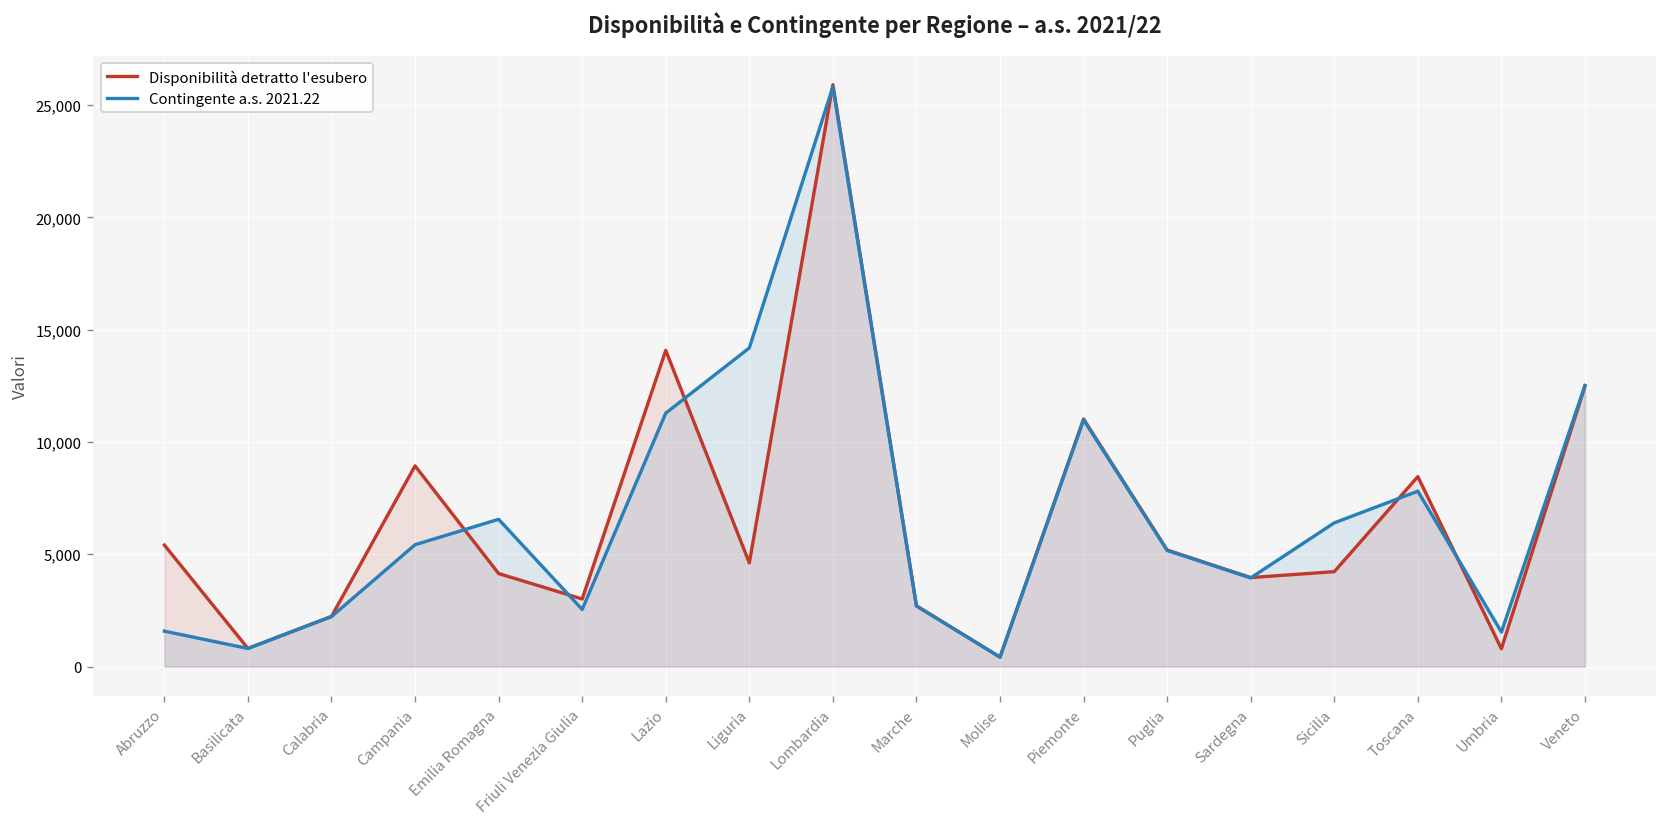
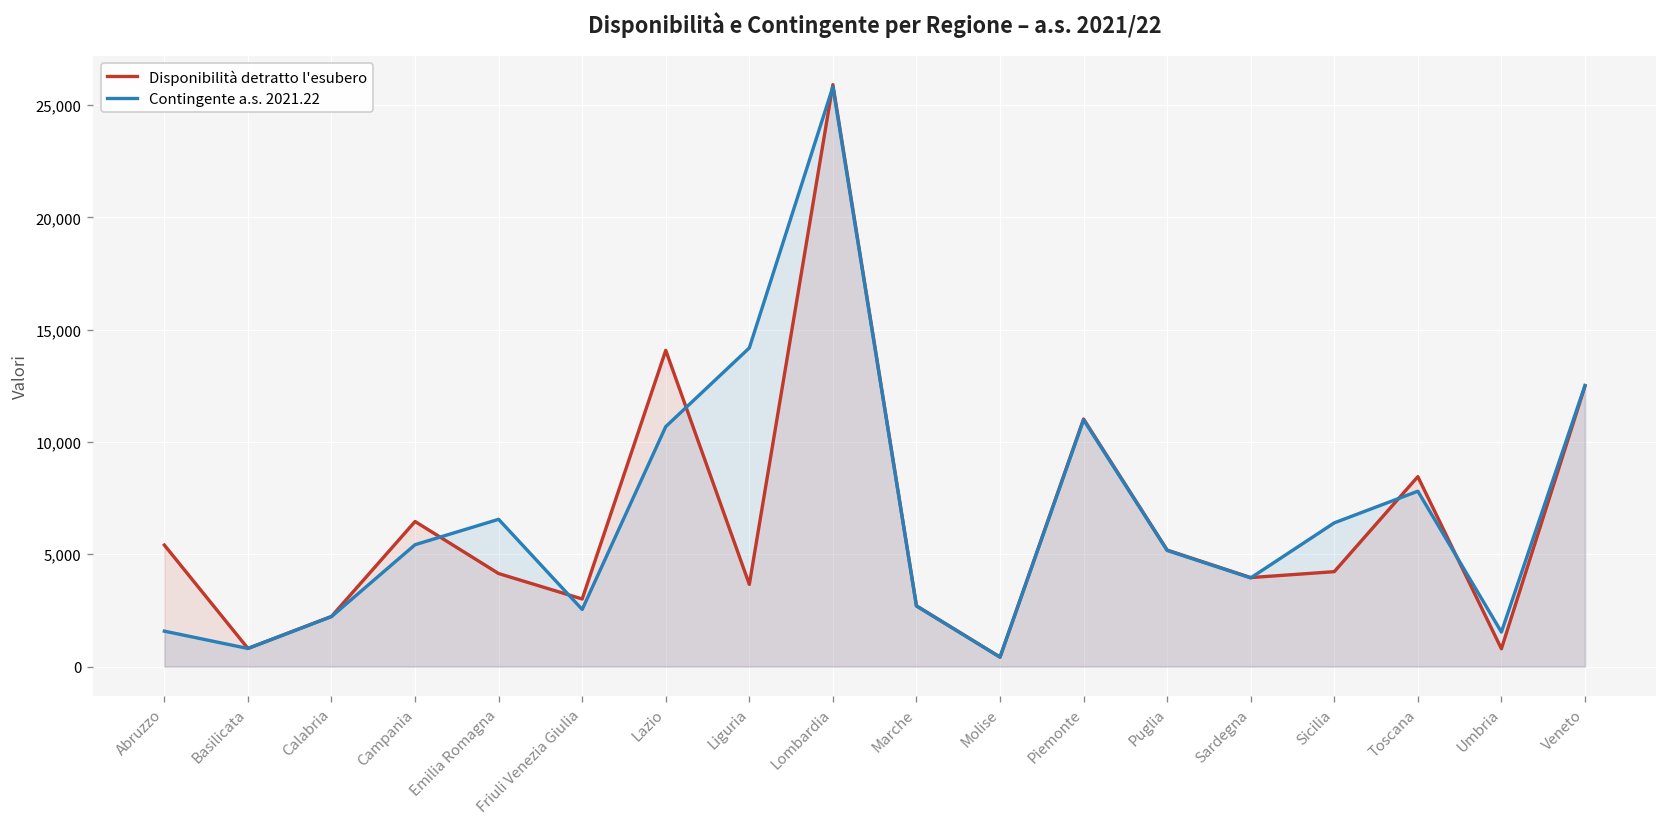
Disponibilità detratto l'esubero, Campania: 8,900 -> 6,500
Contingente a.s. 2021.22, Lazio: 11,300 -> 10,700
Disponibilità detratto l'esubero, Liguria: 4,600 -> 3,700
